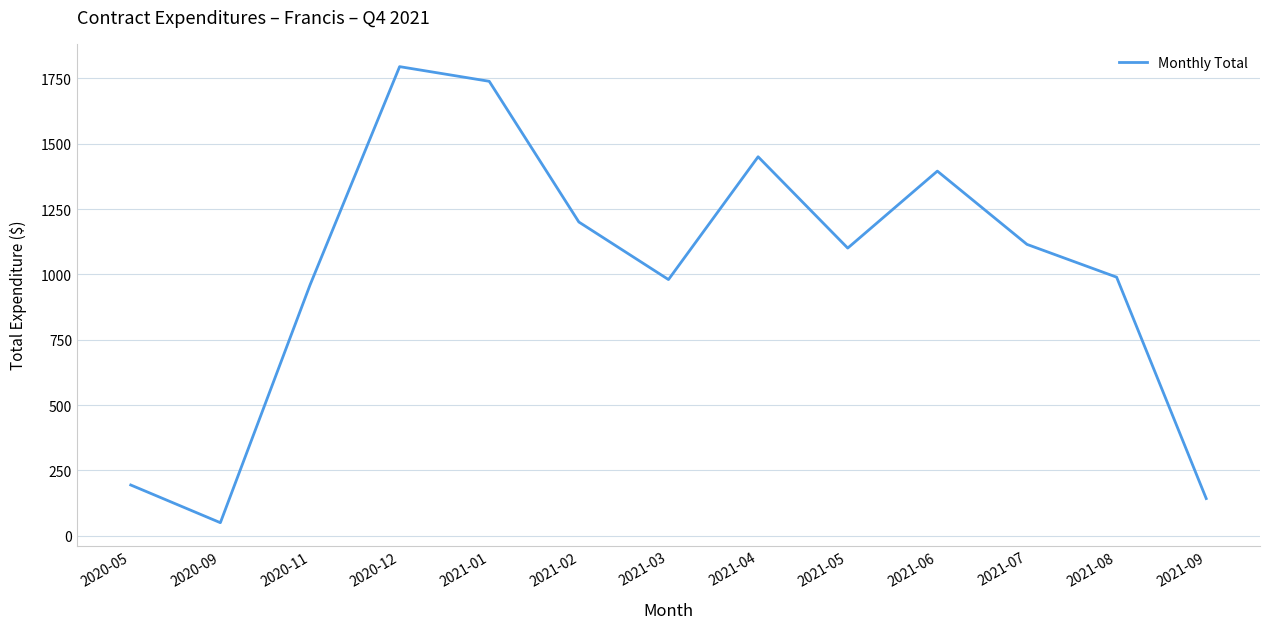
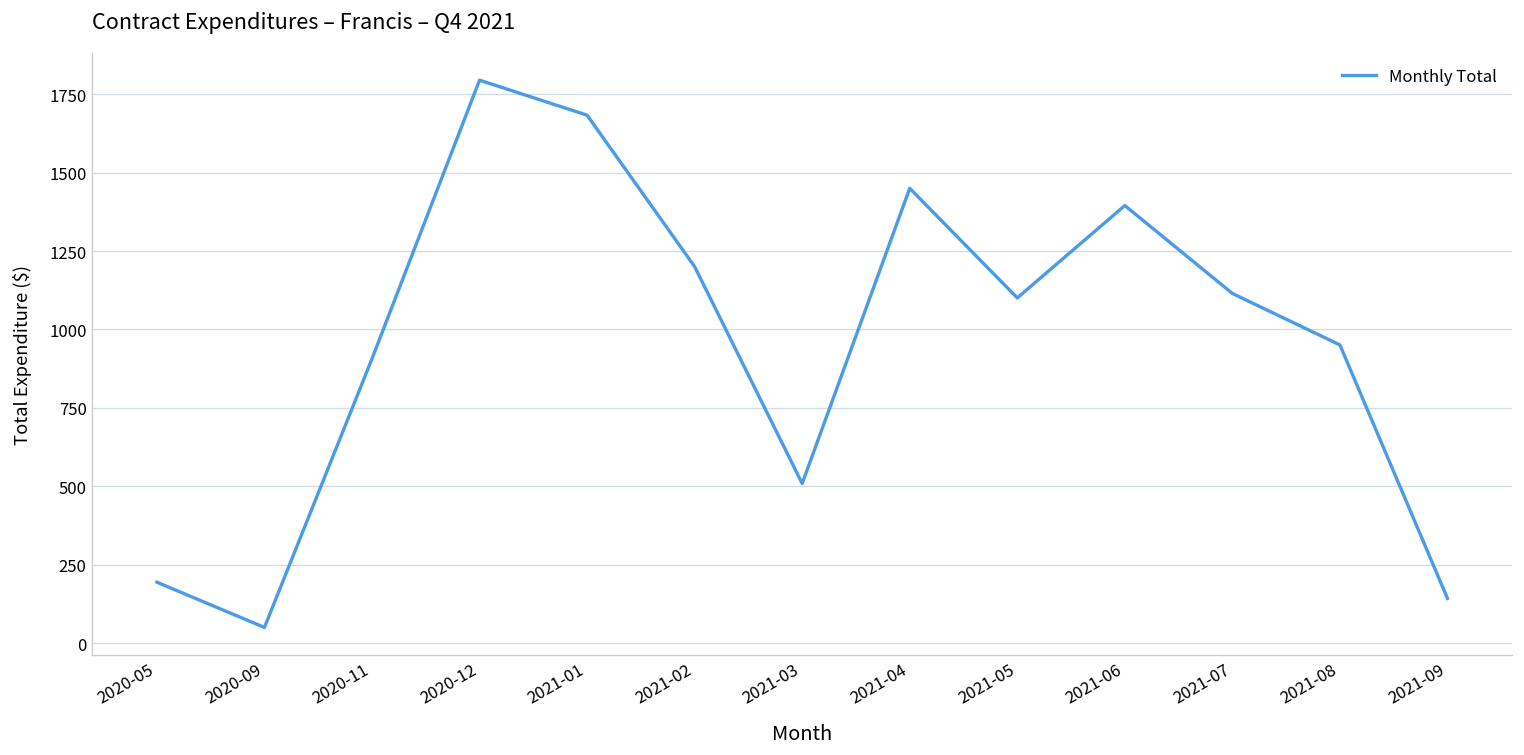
2020-11: 960 -> 910
2021-01: 1740 -> 1680
2021-03: 980 -> 510
2021-08: 990 -> 950
